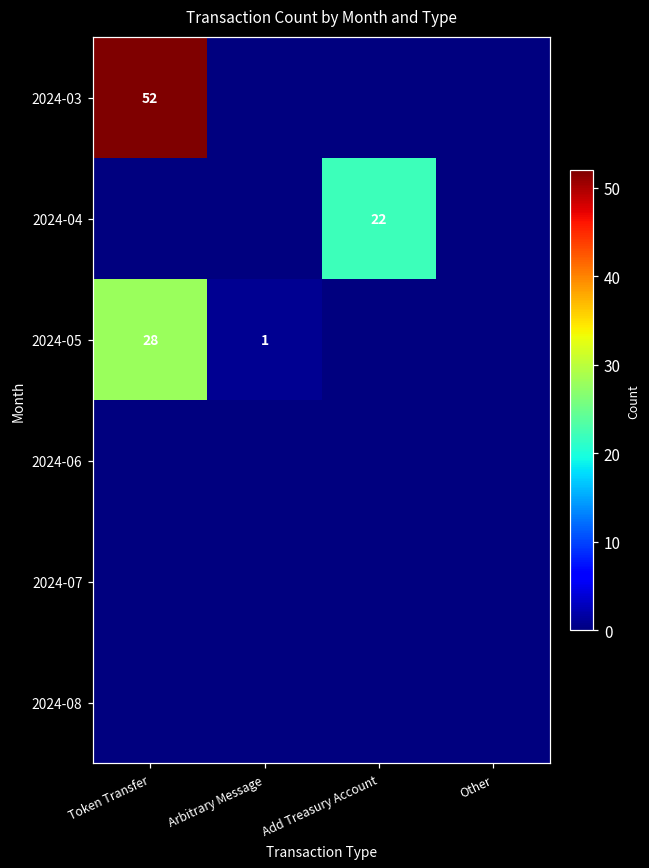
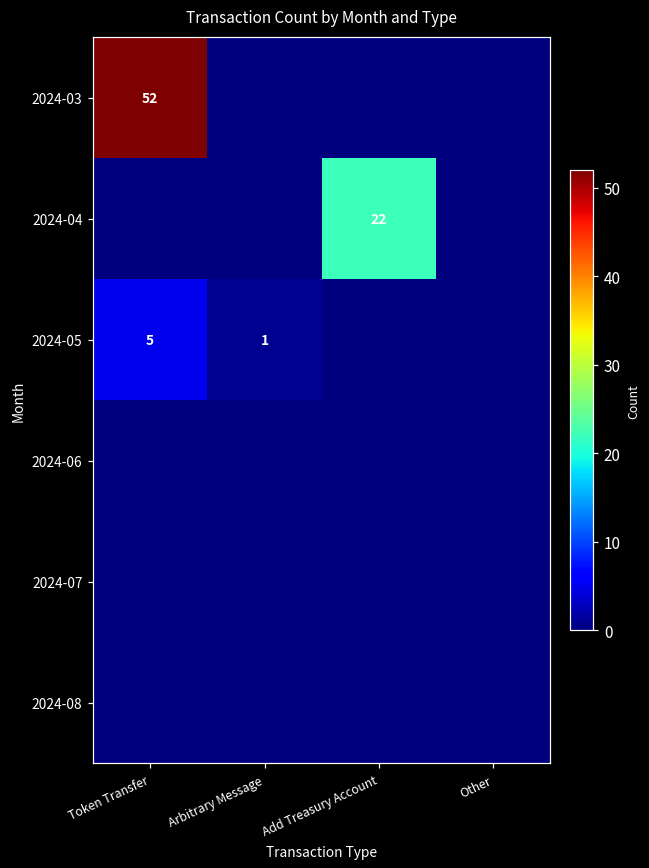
2024-05, Token Transfer: 28 -> 5
